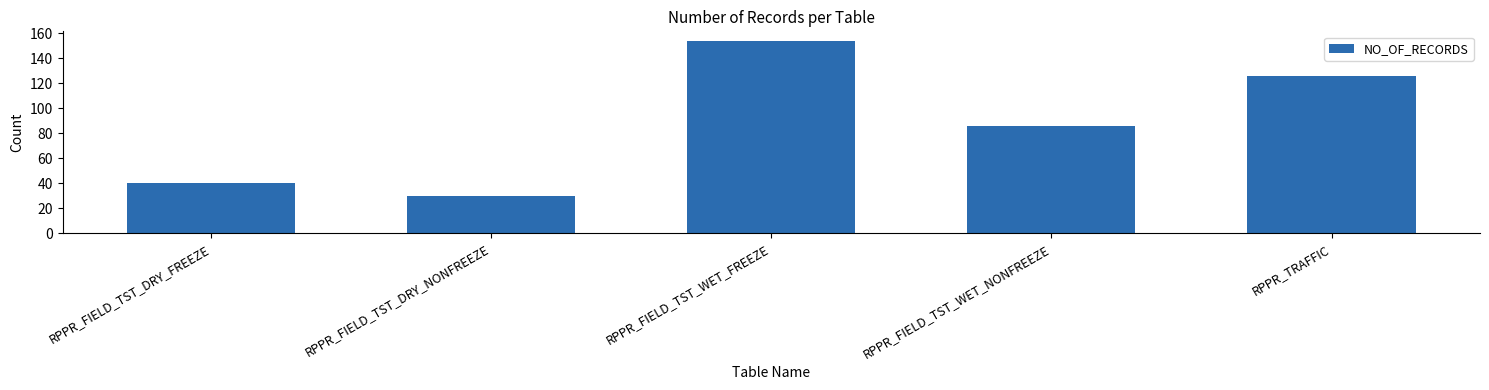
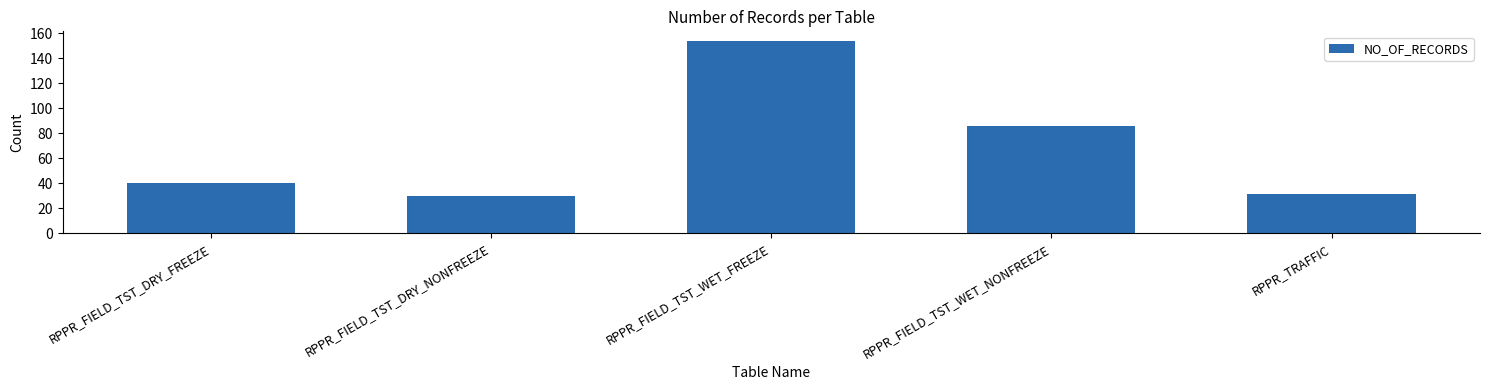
RPPR_TRAFFIC: 126 -> 31
